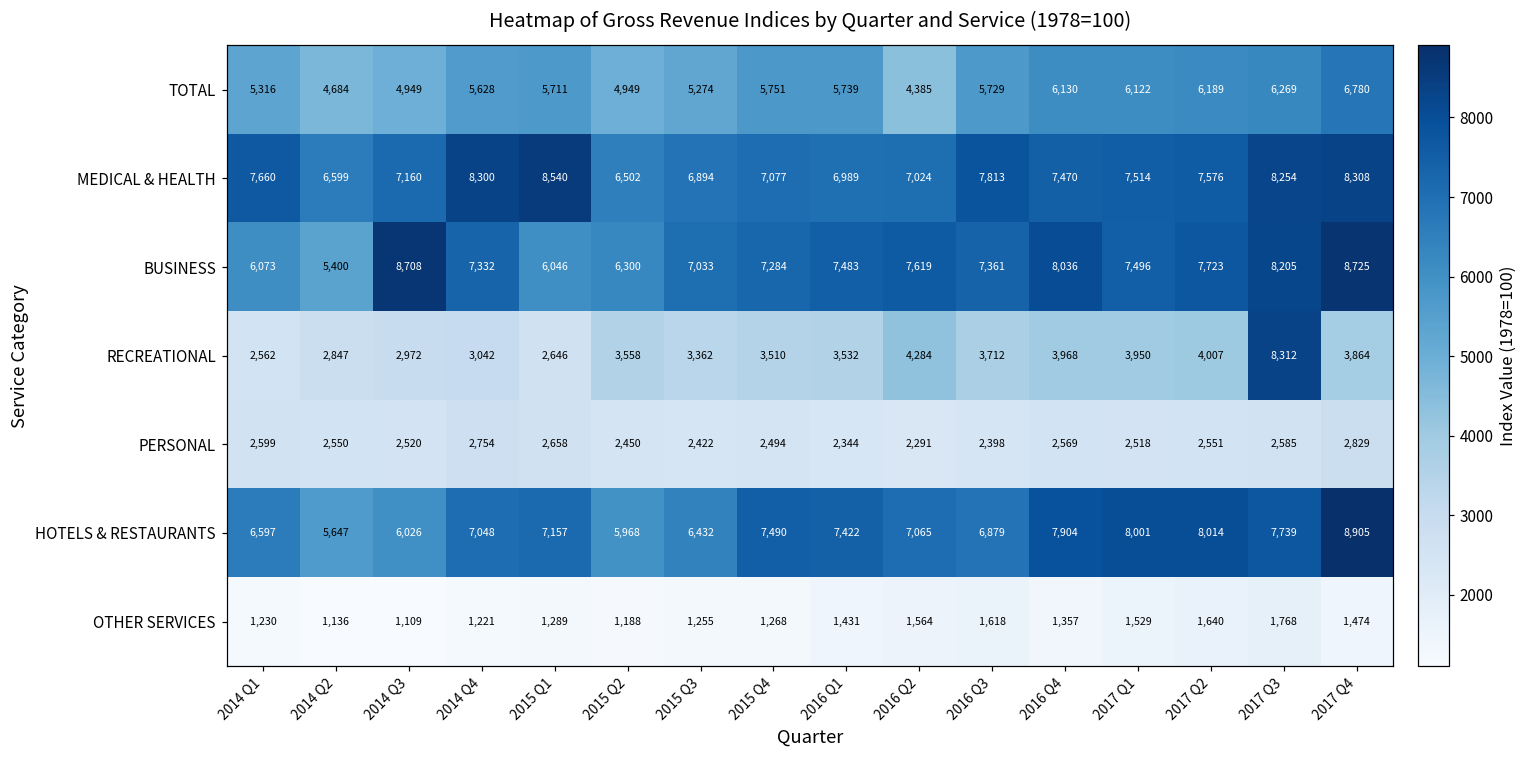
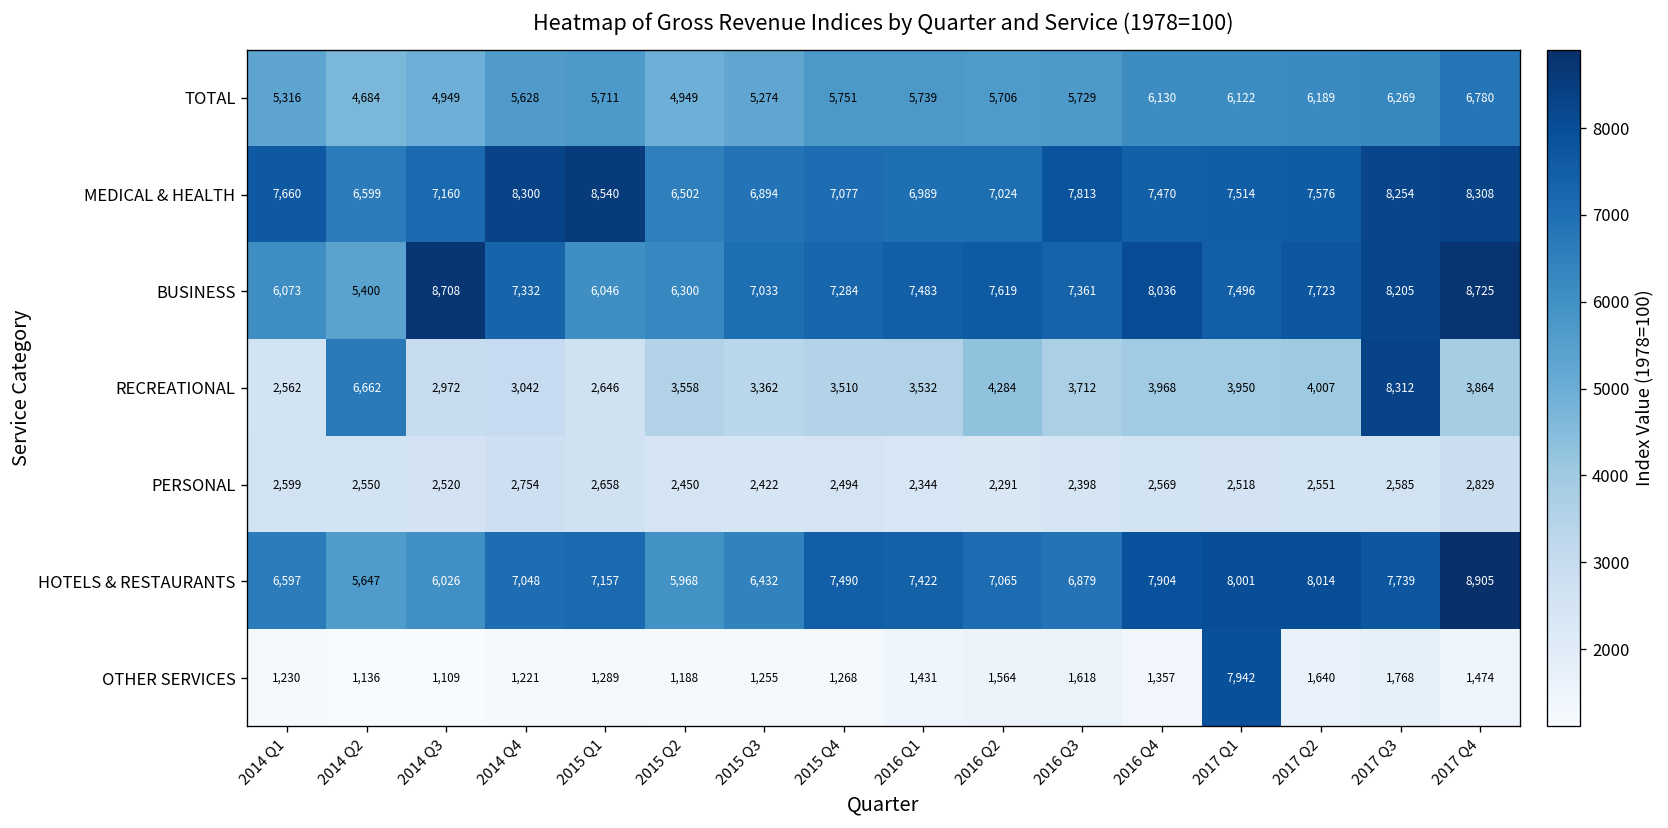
TOTAL, 2016 Q2: 4,385 -> 5,706
RECREATIONAL, 2014 Q2: 2,847 -> 6,662
OTHER SERVICES, 2017 Q1: 1,529 -> 7,942
